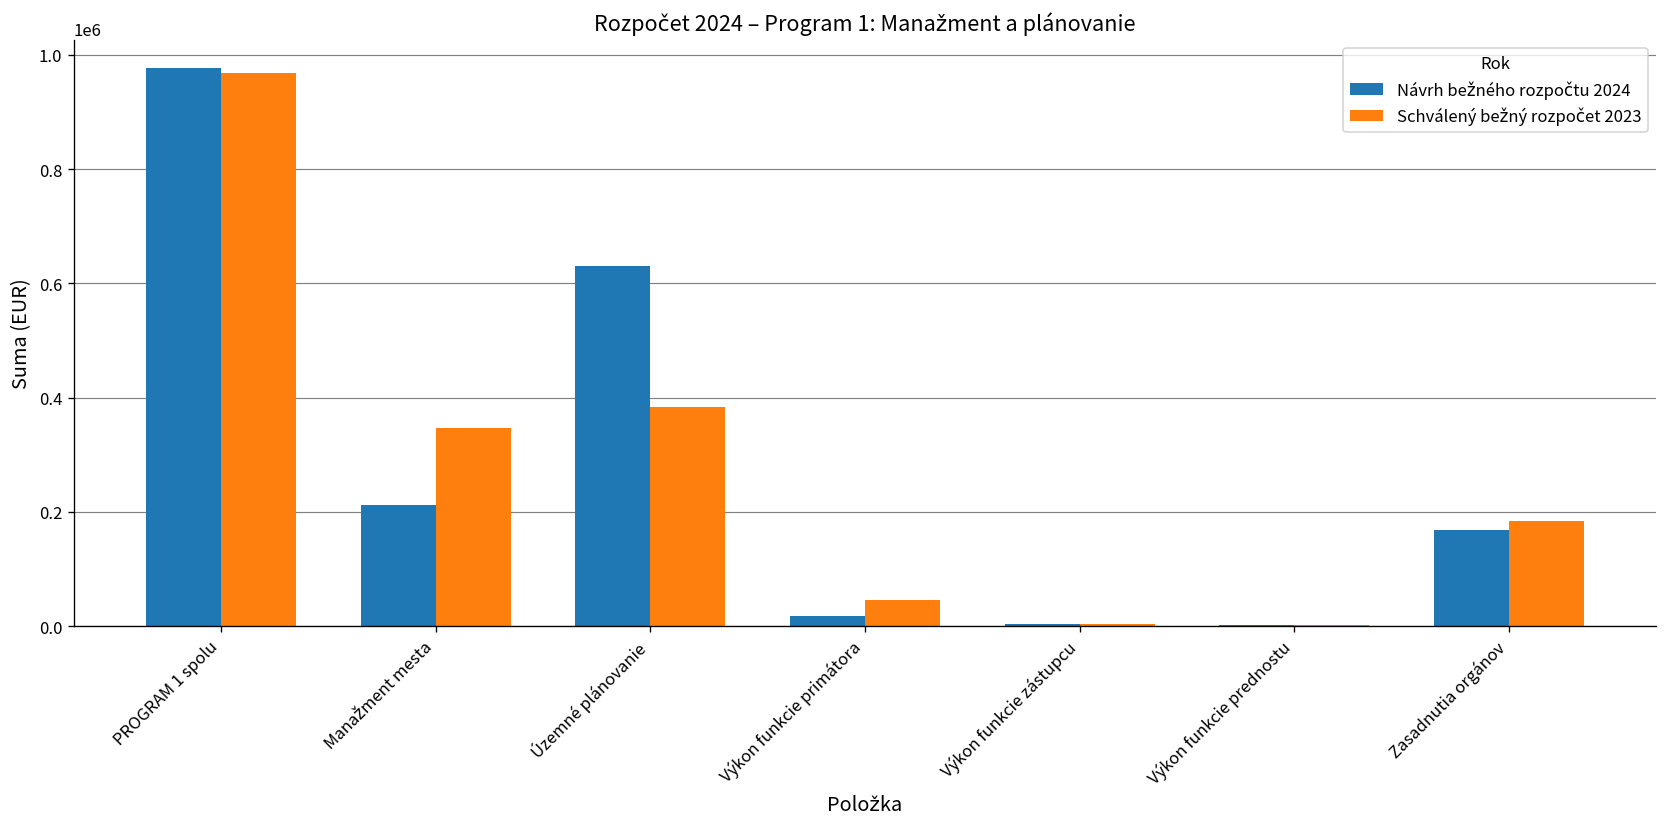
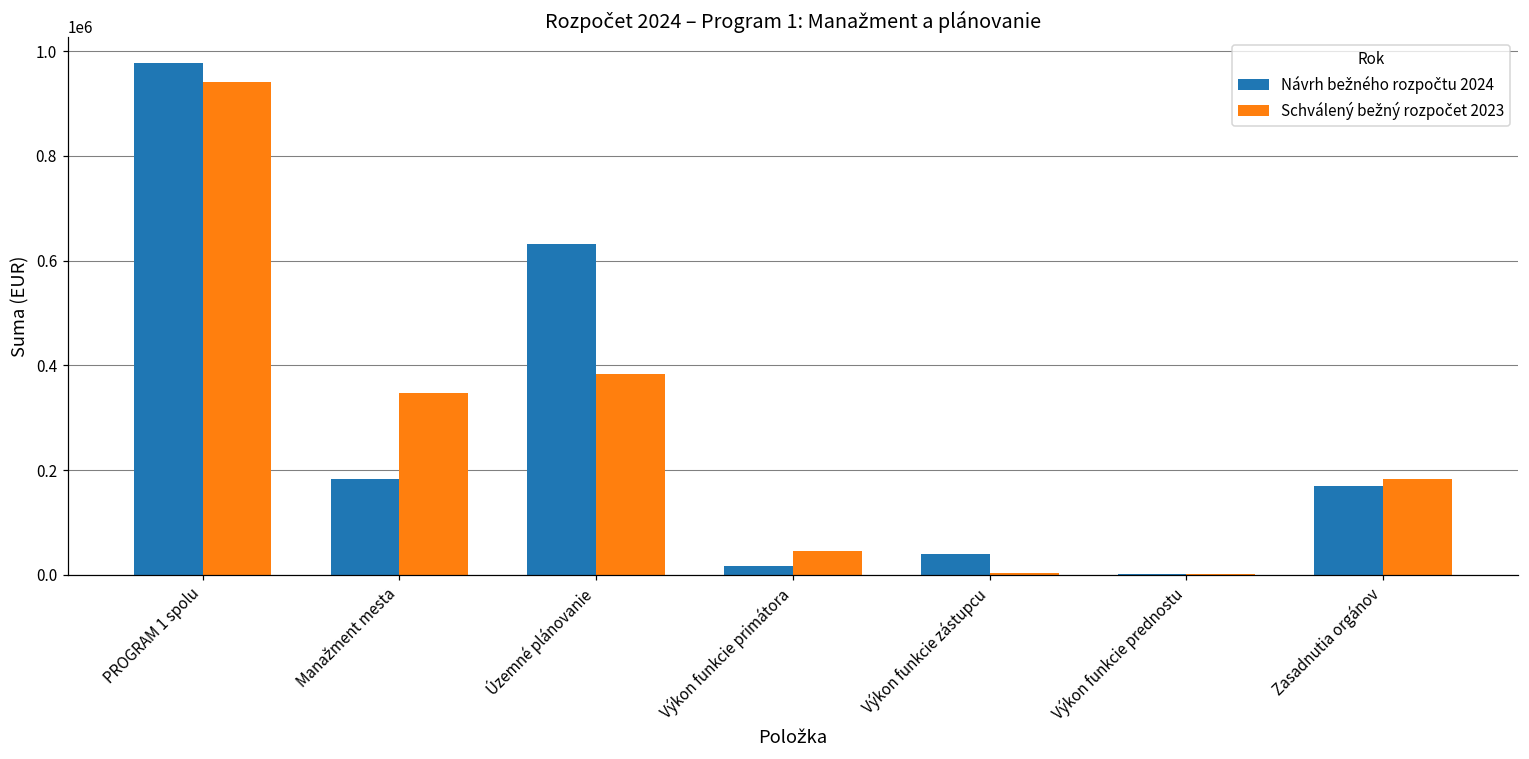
Schválený bežný rozpočet 2023, PROGRAM 1 spolu: 970000 -> 940000
Návrh bežného rozpočtu 2024, Manažment mesta: 210000 -> 180000
Návrh bežného rozpočtu 2024, Výkon funkcie zástupcu: 0 -> 40000
